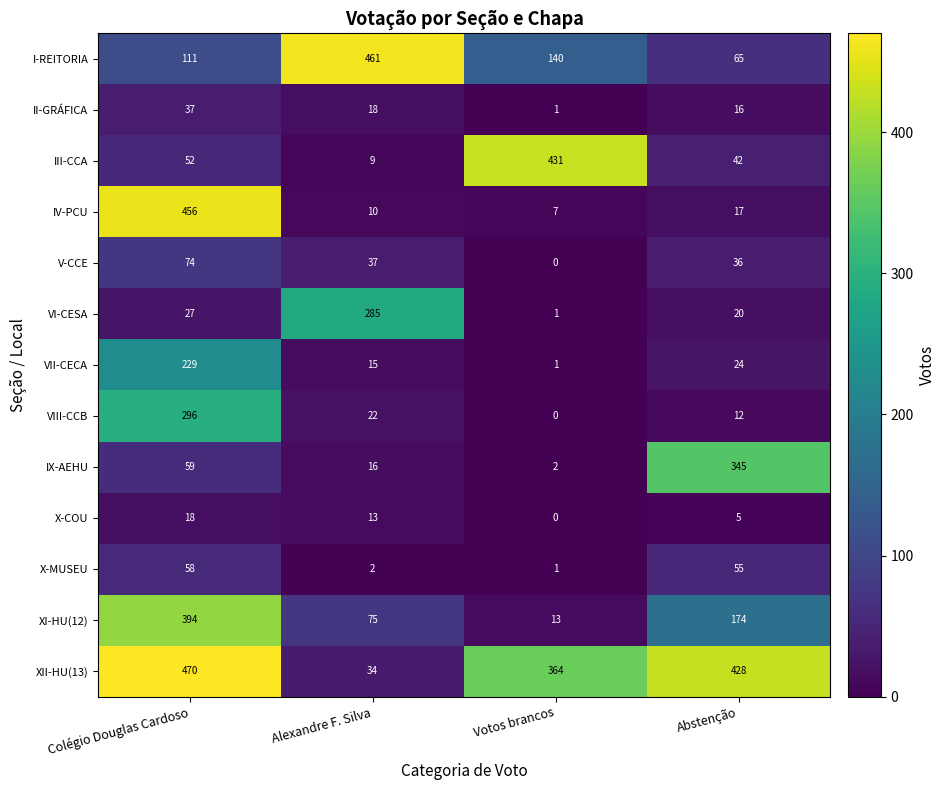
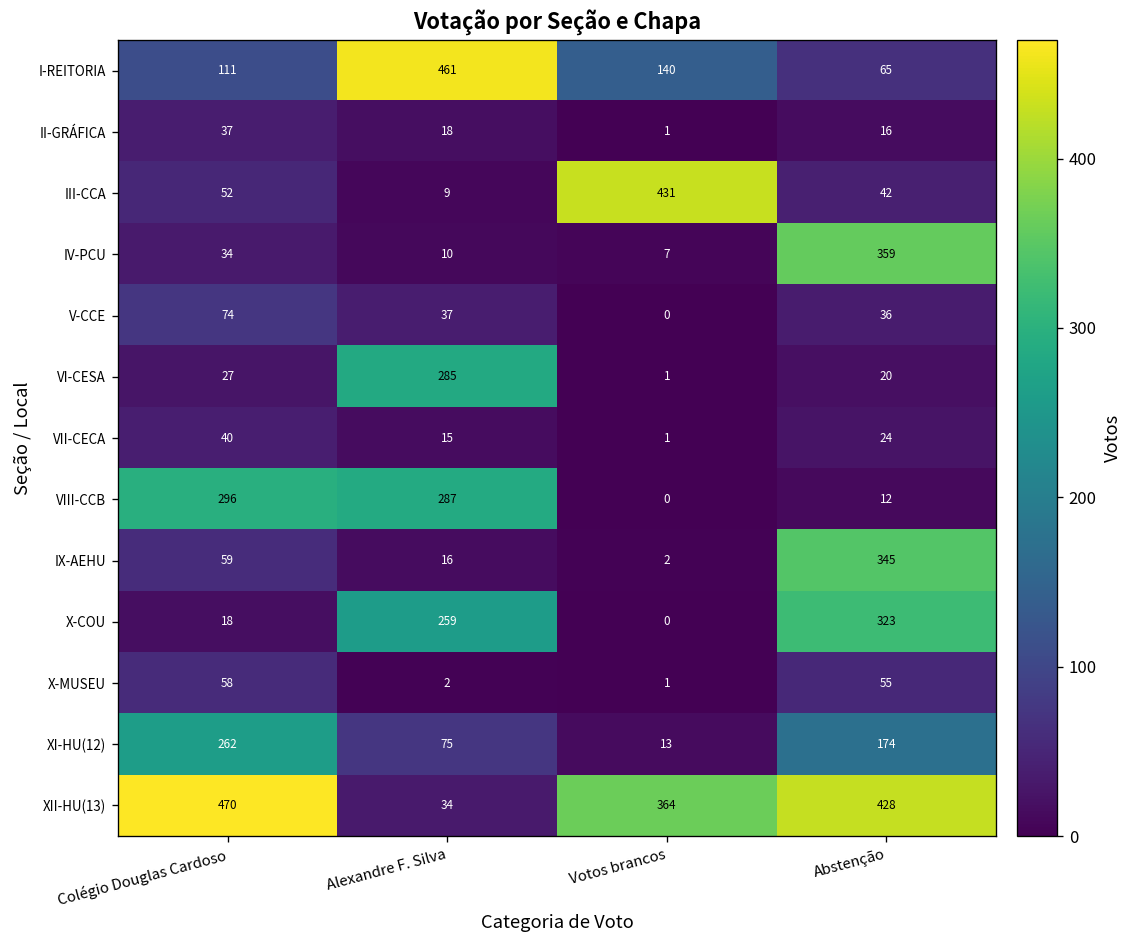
IV-PCU, Colégio Douglas Cardoso: 456 -> 34
IV-PCU, Abstenção: 17 -> 359
VII-CECA, Colégio Douglas Cardoso: 229 -> 40
VIII-CCB, Alexandre F. Silva: 22 -> 287
X-COU, Alexandre F. Silva: 13 -> 259
X-COU, Abstenção: 5 -> 323
XI-HU(12), Colégio Douglas Cardoso: 394 -> 262
